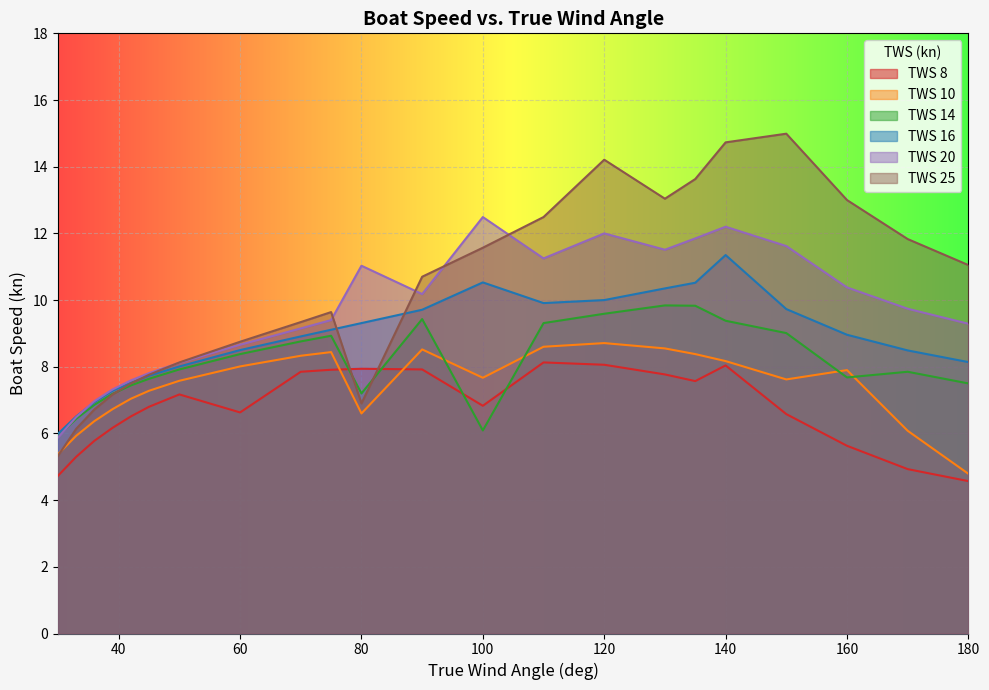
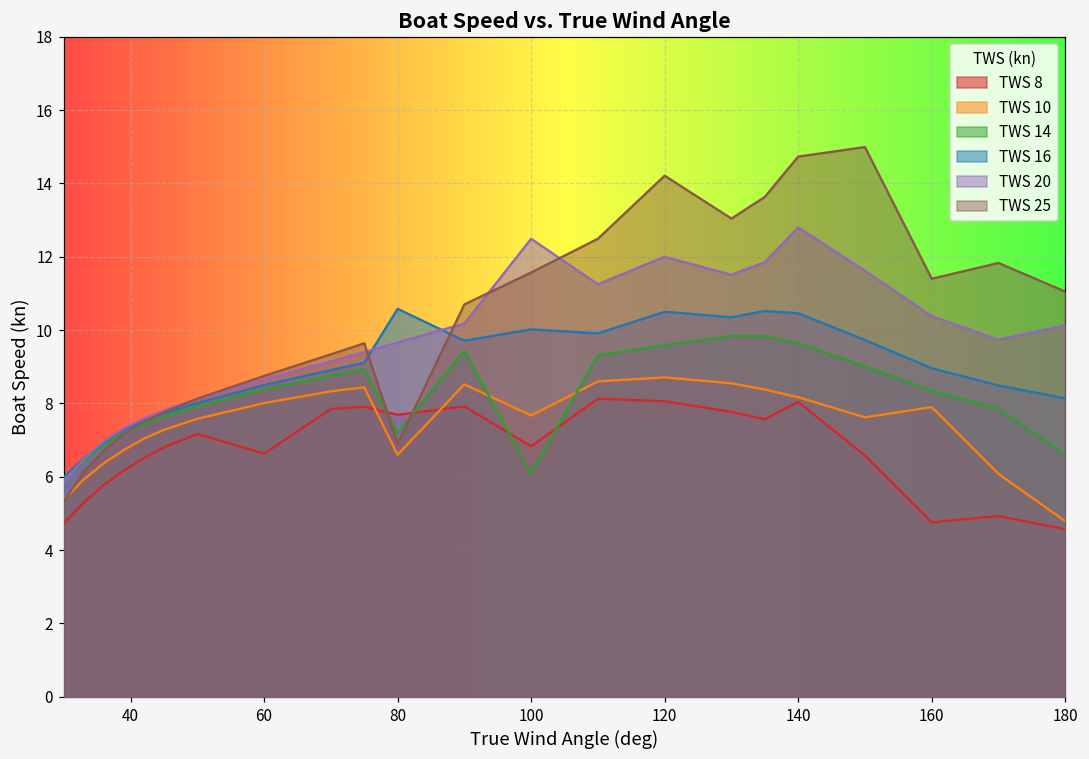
TWS 8, 80: 7.9 -> 7.7
TWS 16, 80: 9.3 -> 10.6
TWS 20, 80: 11.0 -> 9.7
TWS 16, 100: 10.5 -> 10.0
TWS 16, 120: 10.0 -> 10.5
TWS 14, 140: 9.4 -> 9.6
TWS 16, 140: 11.4 -> 10.5
TWS 20, 140: 12.2 -> 12.8
TWS 8, 160: 5.6 -> 4.8
TWS 14, 160: 7.7 -> 8.3
TWS 25, 160: 13.0 -> 11.4
TWS 14, 180: 7.5 -> 6.6
TWS 20, 180: 9.3 -> 10.1
